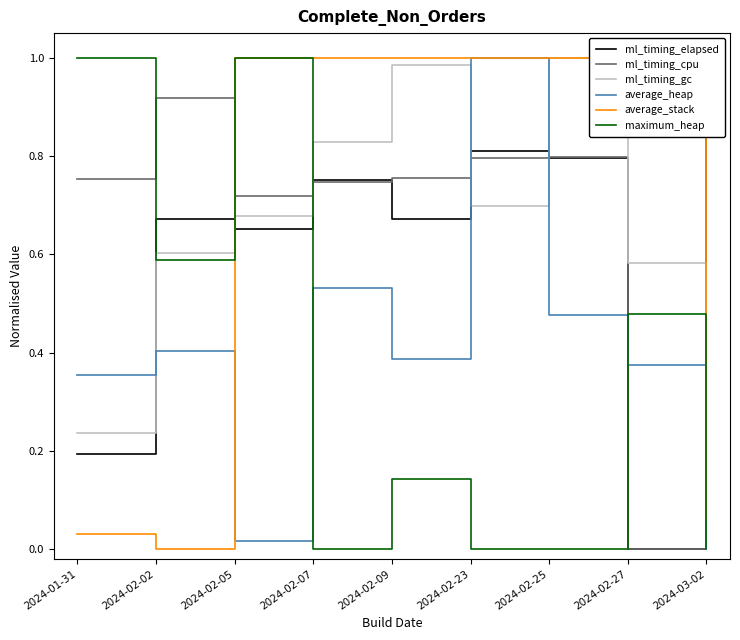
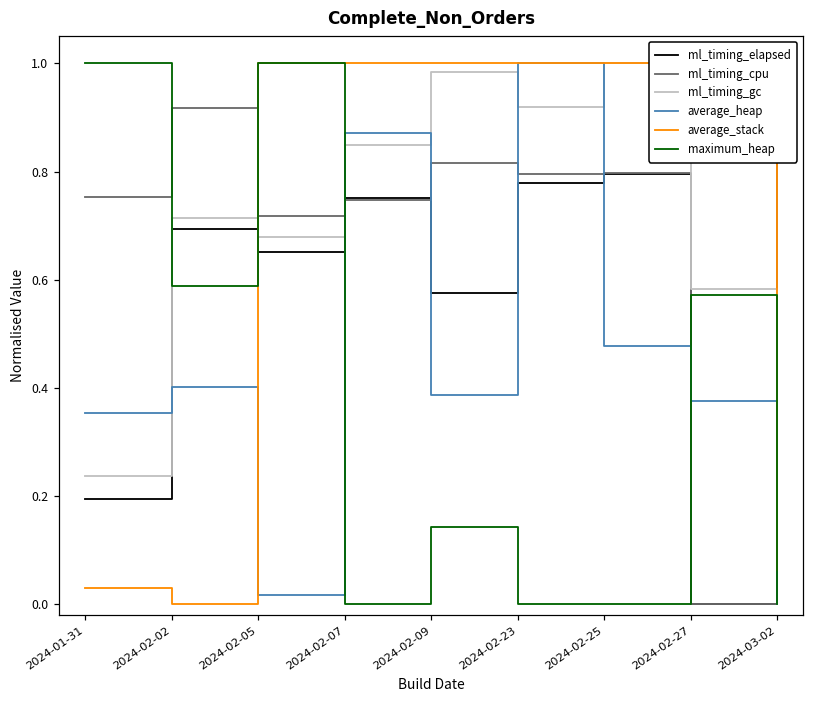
ml_timing_elapsed, 2024-02-02: 0.67 -> 0.69
ml_timing_gc, 2024-02-02: 0.60 -> 0.71
ml_timing_gc, 2024-02-07: 0.83 -> 0.85
average_heap, 2024-02-07: 0.53 -> 0.87
ml_timing_elapsed, 2024-02-09: 0.67 -> 0.58
ml_timing_cpu, 2024-02-09: 0.76 -> 0.82
ml_timing_elapsed, 2024-02-23: 0.81 -> 0.78
ml_timing_gc, 2024-02-23: 0.70 -> 0.92
maximum_heap, 2024-02-27: 0.48 -> 0.57
